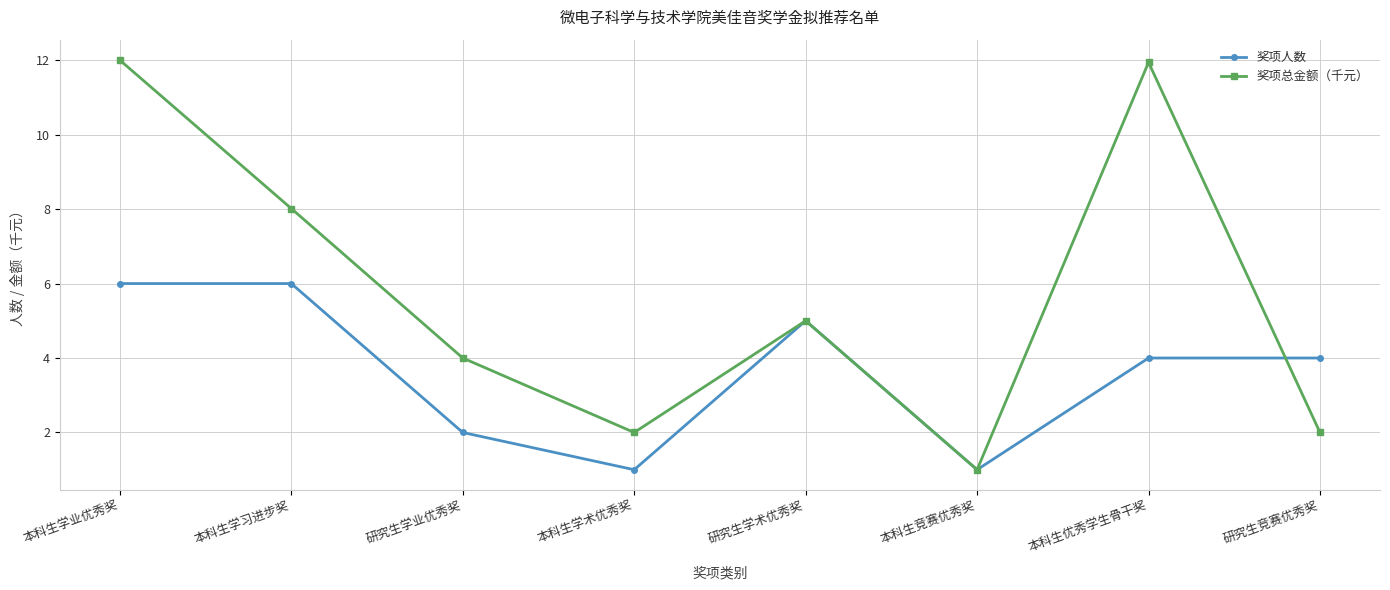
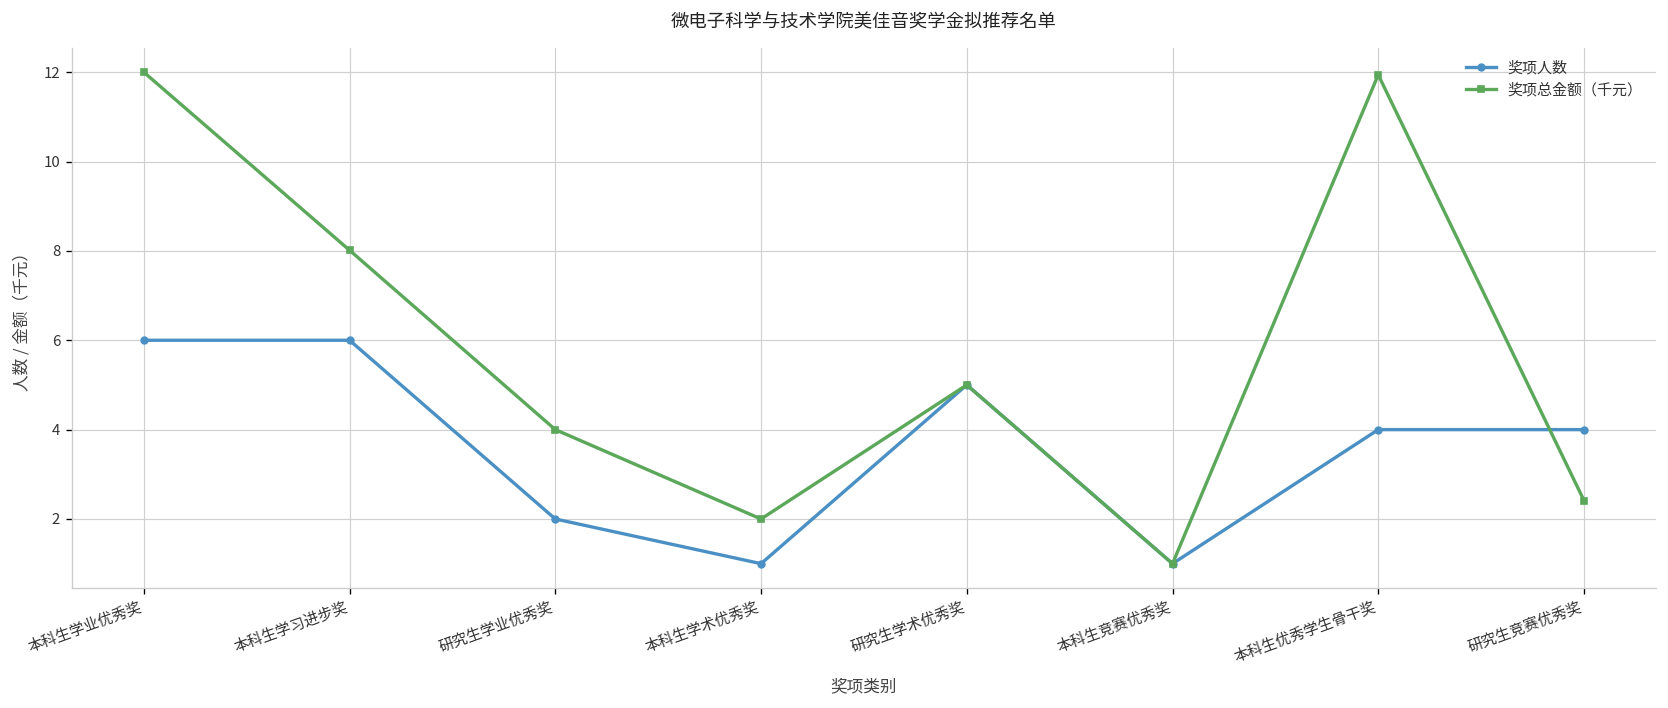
奖项总金额（千元）, 研究生竞赛优秀奖: 2.0 -> 2.4
